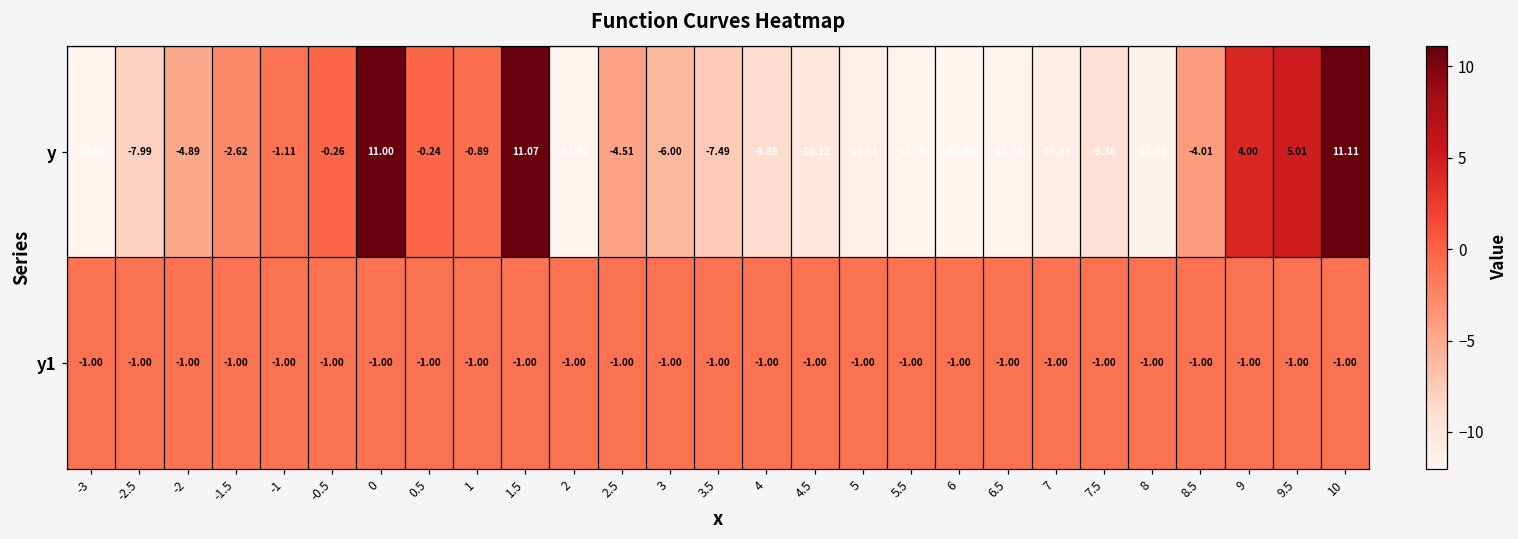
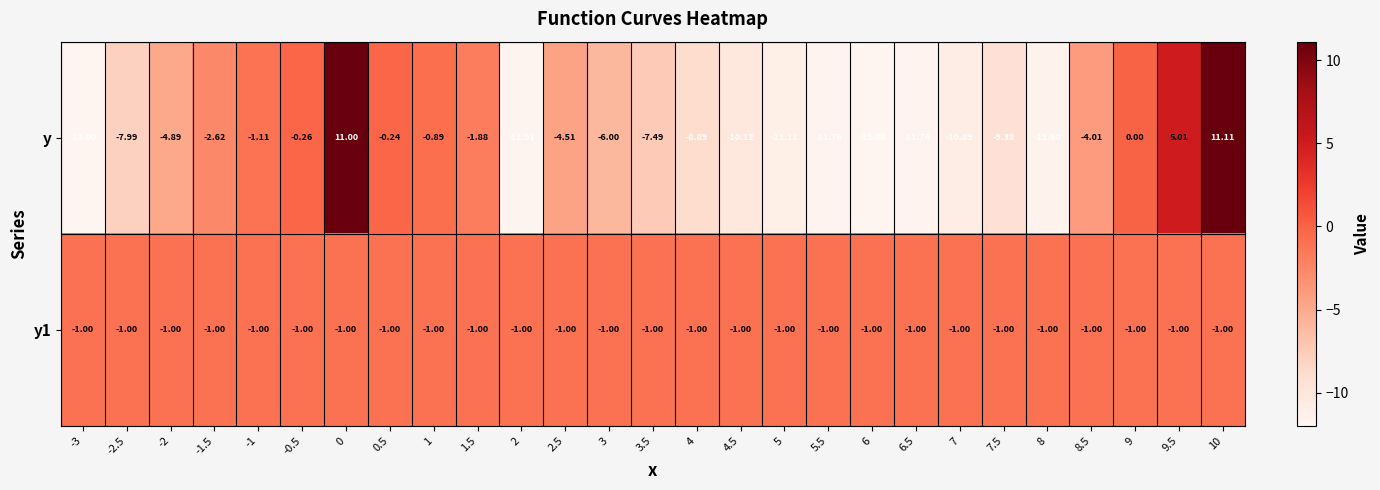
y, 1.5: 11.07 -> -1.88
y, 9: 4.00 -> 0.00
